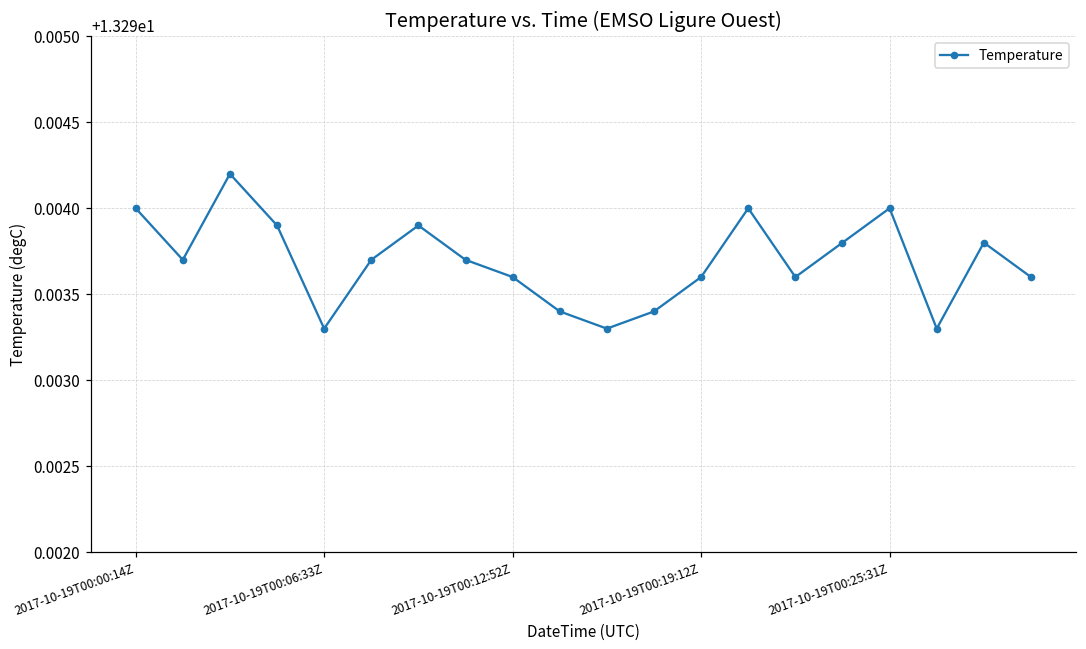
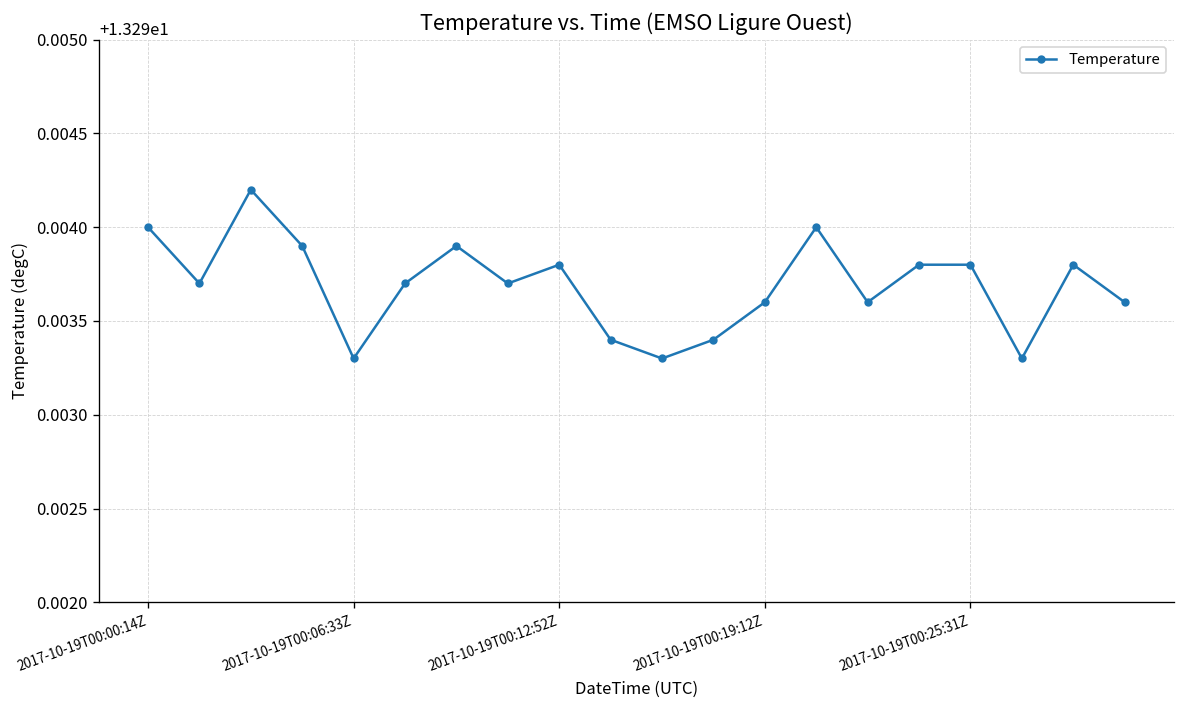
2017-10-19T00:12:52Z: 13.2936 -> 13.2938
2017-10-19T00:25:31Z: 13.2940 -> 13.2938
